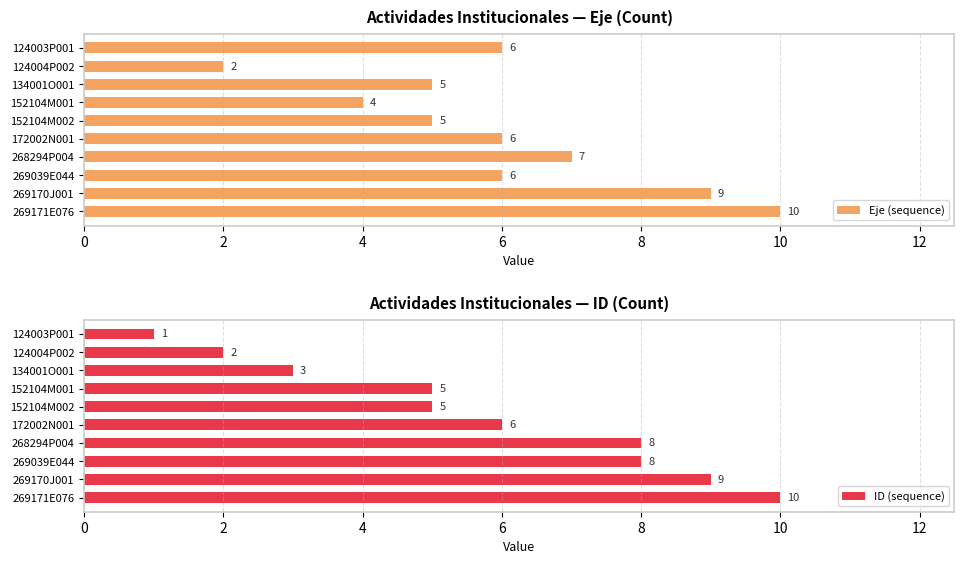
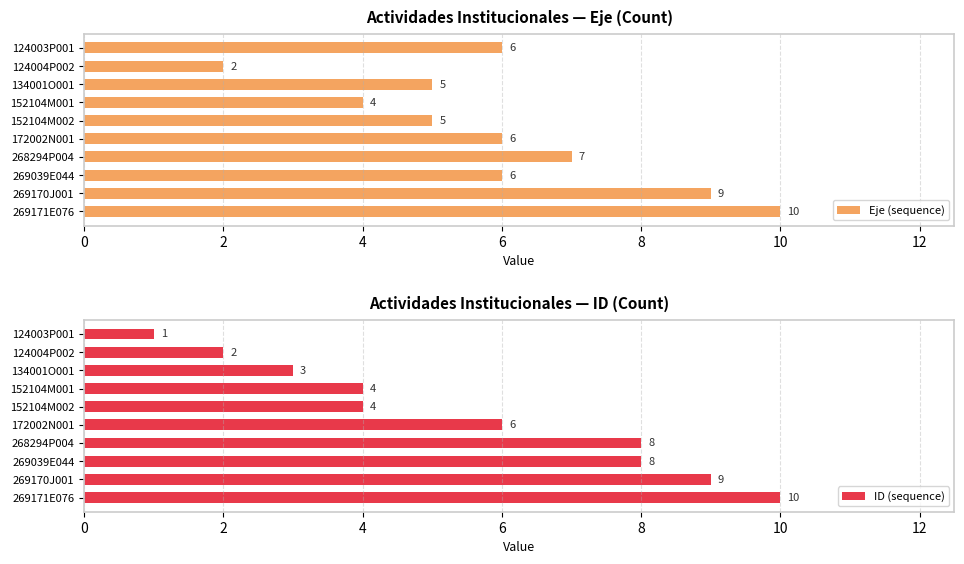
Actividades Institucionales — ID (Count), 152104M001: 5 -> 4
Actividades Institucionales — ID (Count), 152104M002: 5 -> 4
